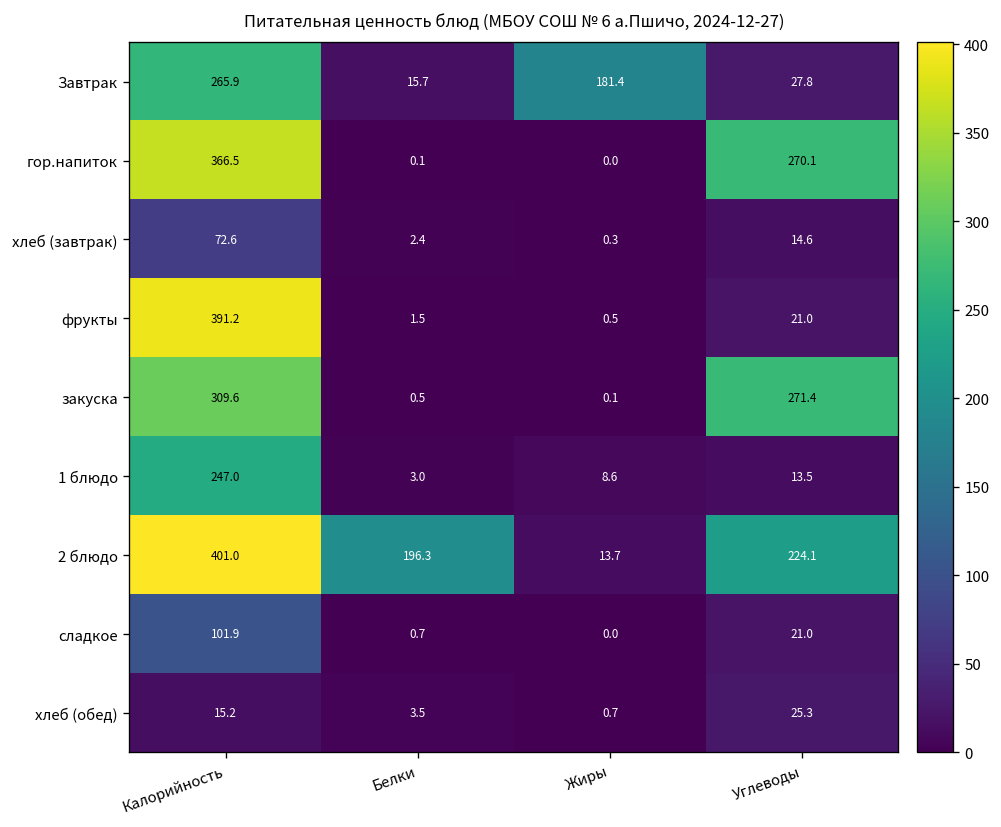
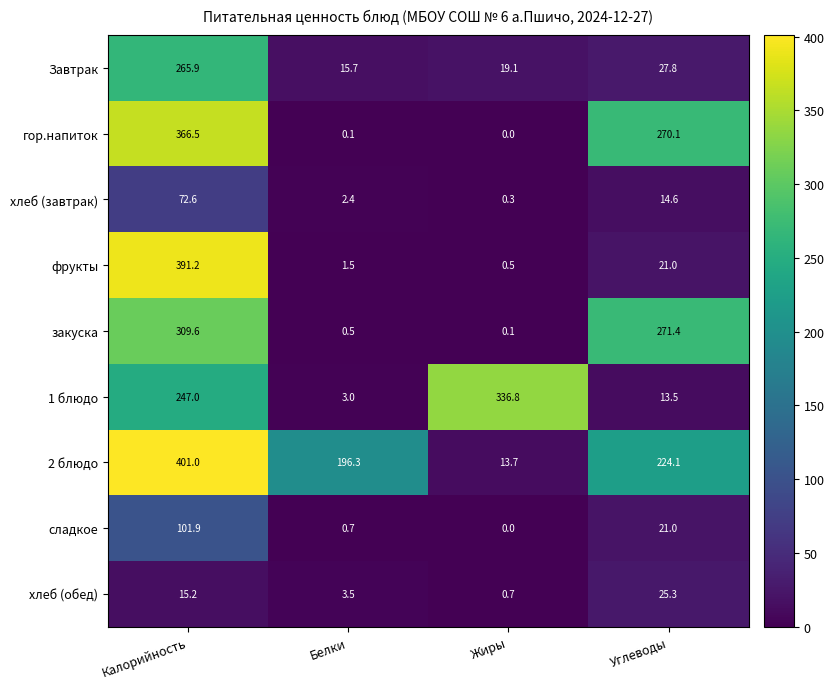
Завтрак, Жиры: 181.4 -> 19.1
1 блюдо, Жиры: 8.6 -> 336.8
